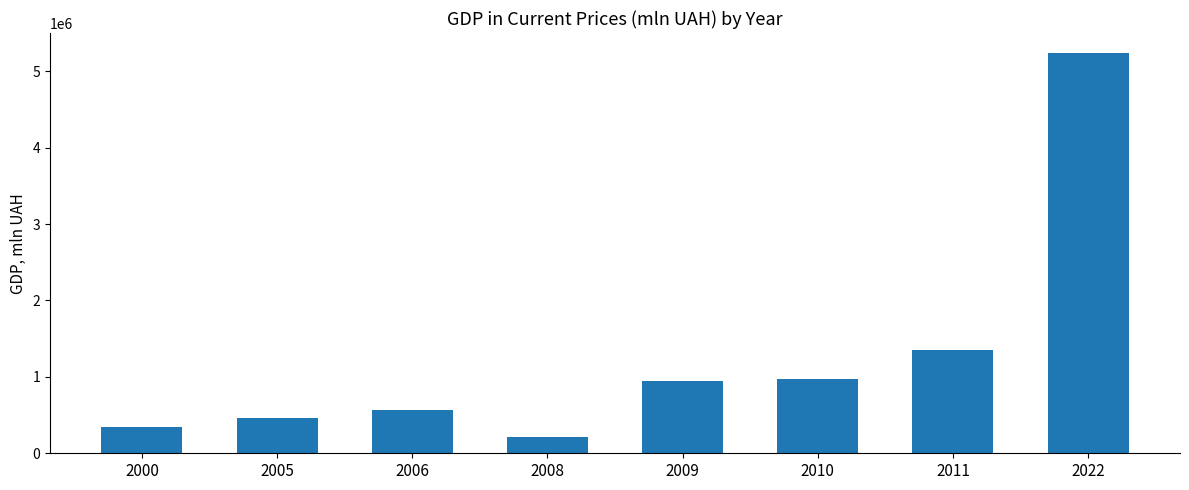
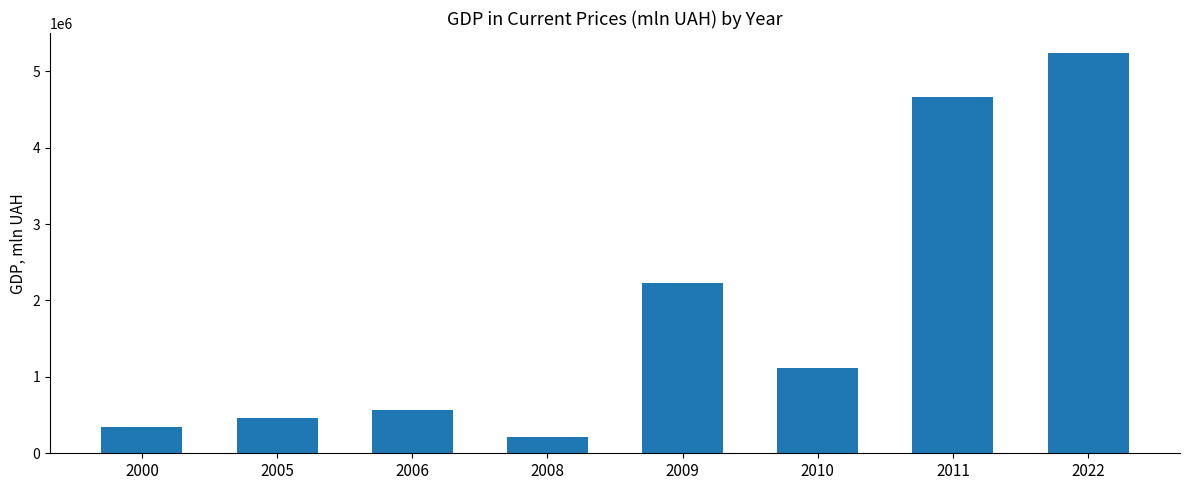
2009: 900000 -> 2200000
2010: 1000000 -> 1100000
2011: 1300000 -> 4700000
